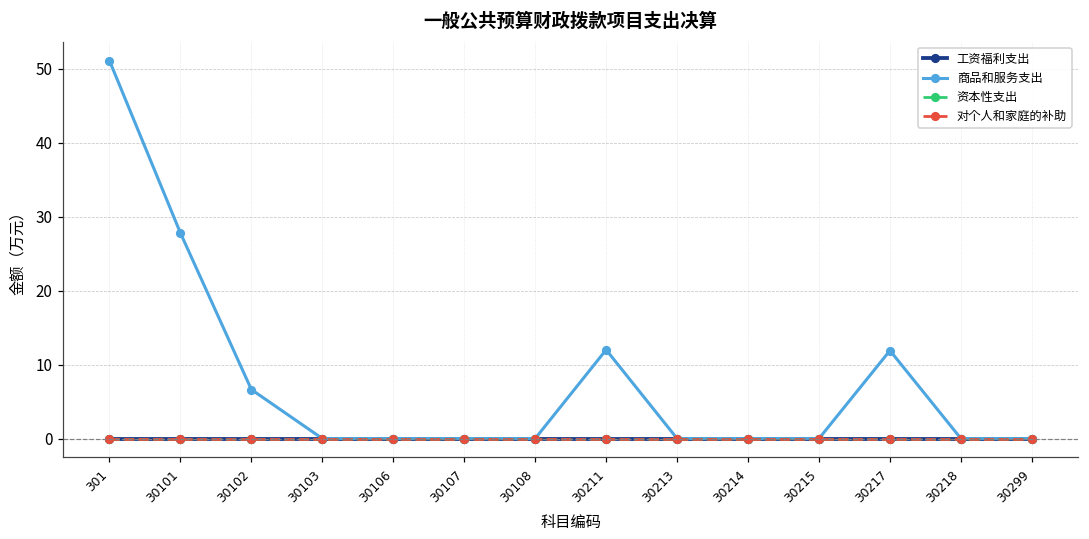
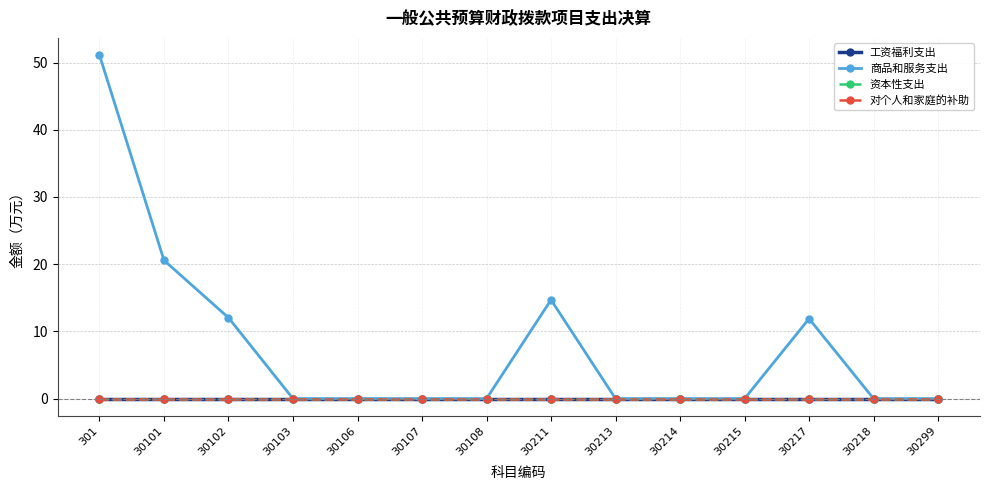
商品和服务支出, 30101: 28 -> 21
商品和服务支出, 30102: 7 -> 12
商品和服务支出, 30211: 12 -> 15
